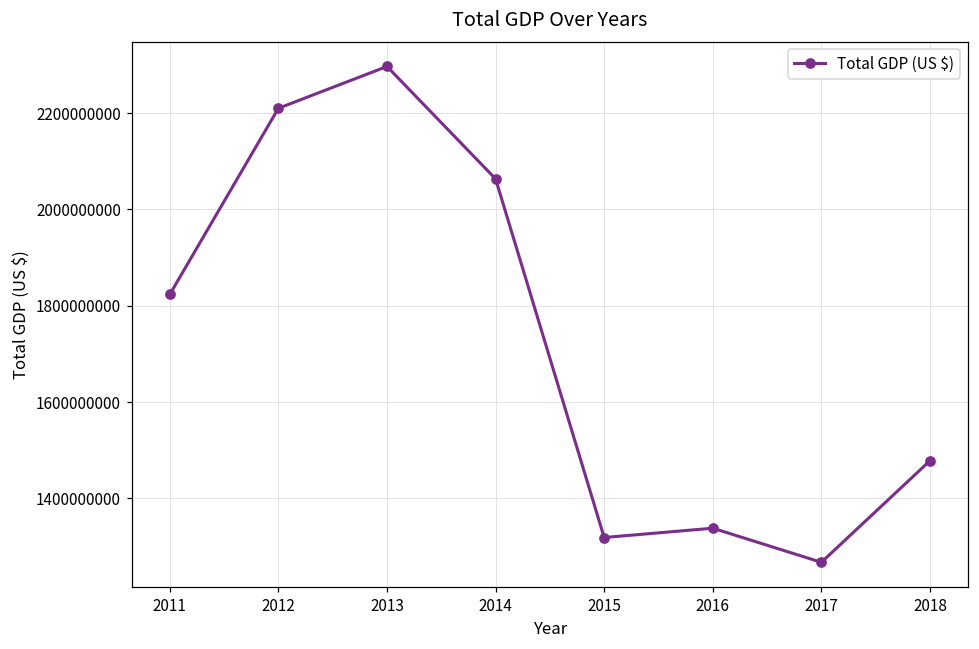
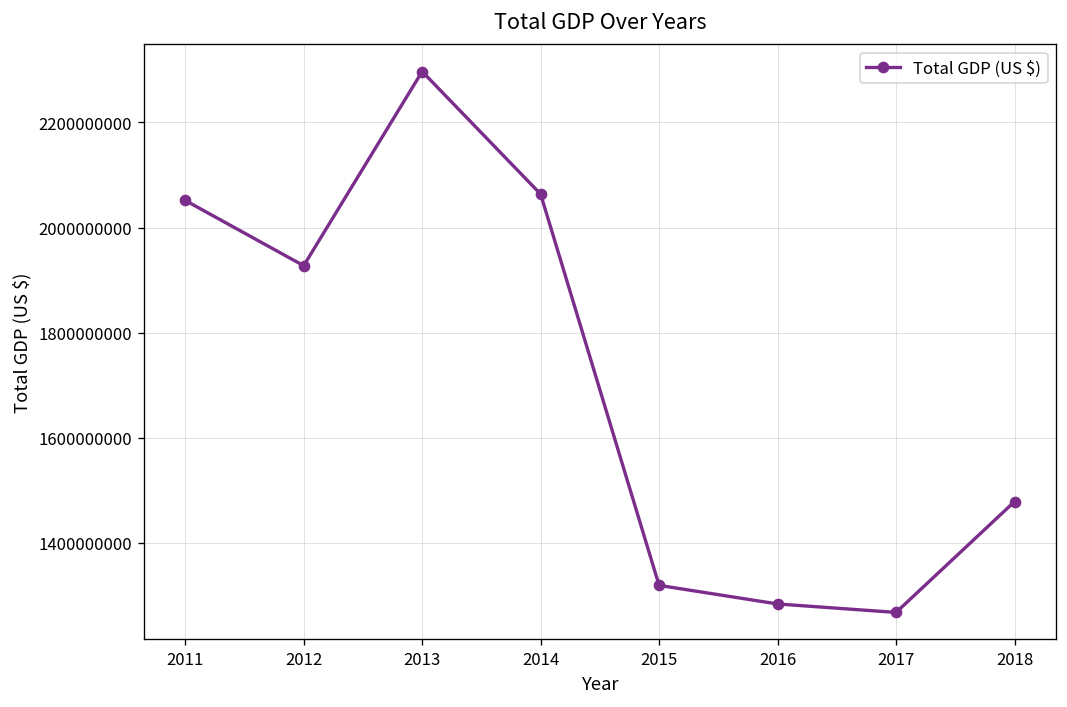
2011: 1820000000 -> 2050000000
2012: 2210000000 -> 1930000000
2016: 1340000000 -> 1280000000
